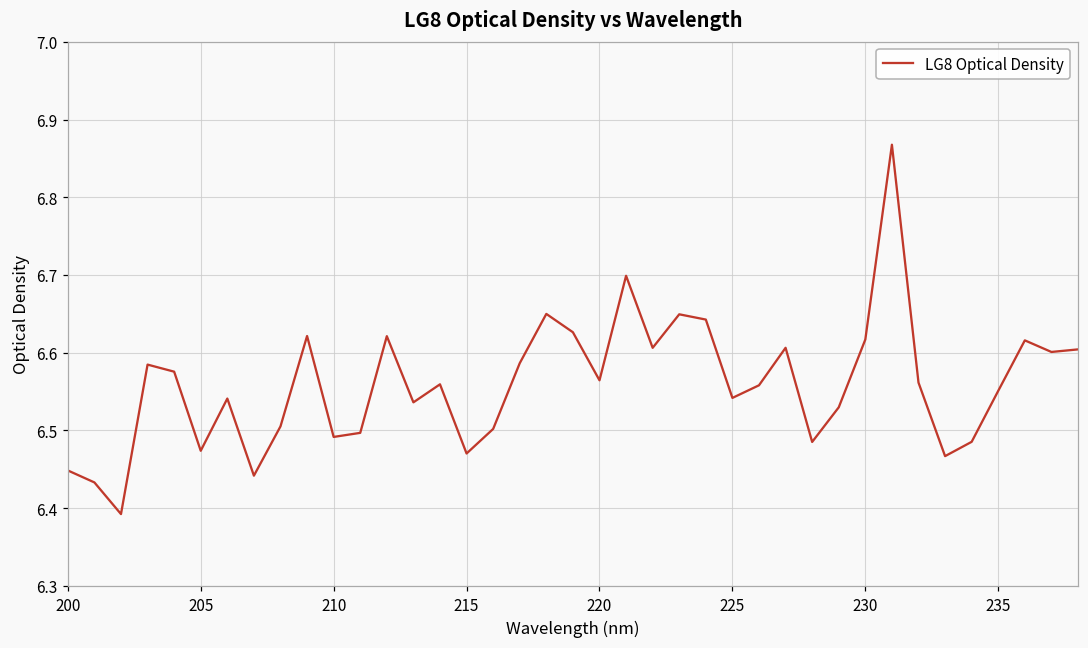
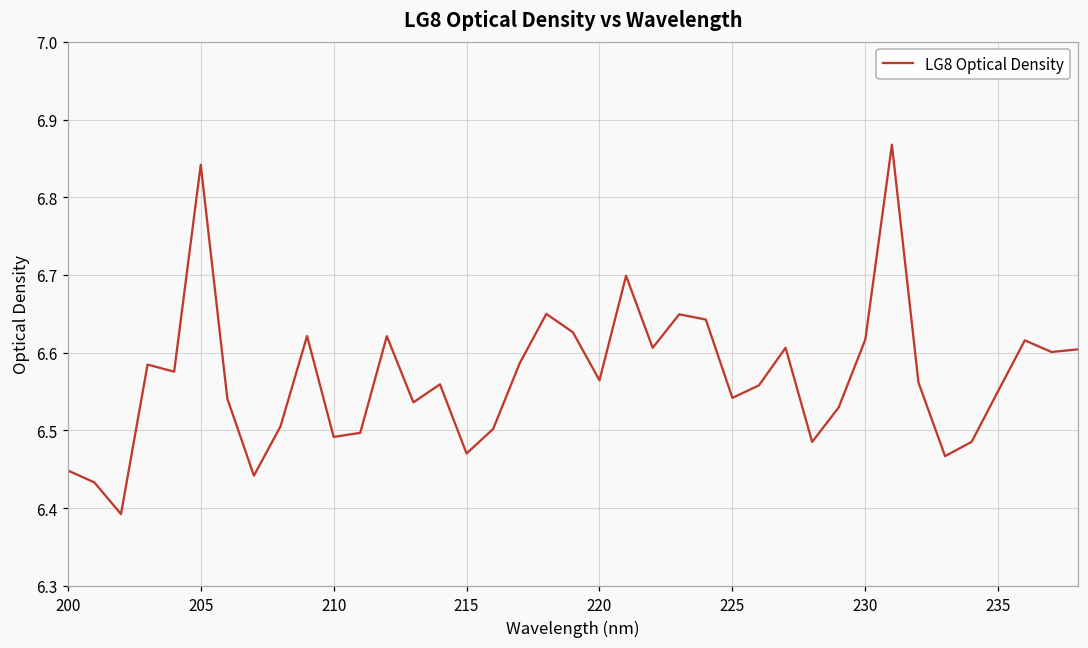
205: 6.47 -> 6.84
